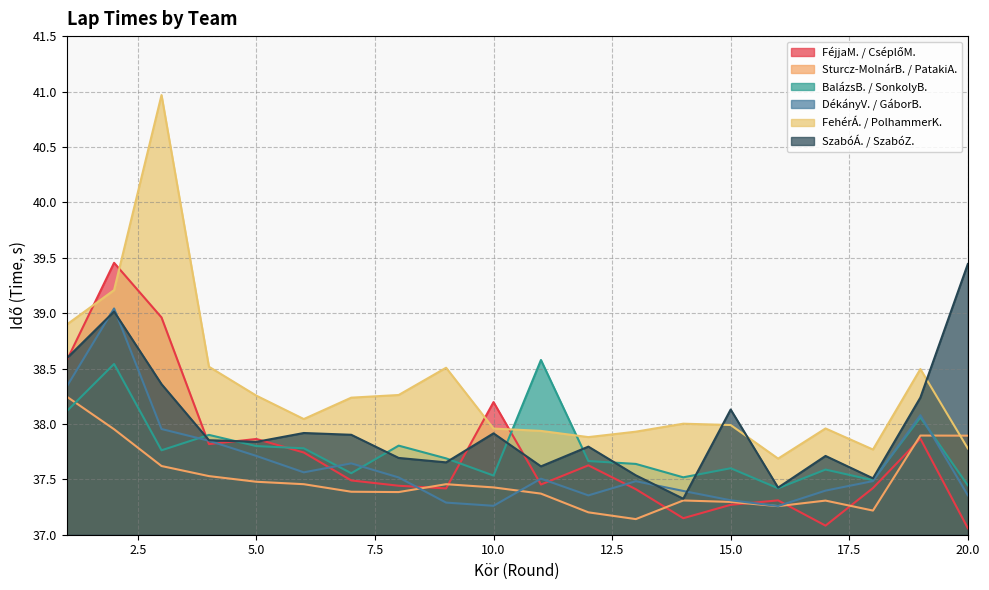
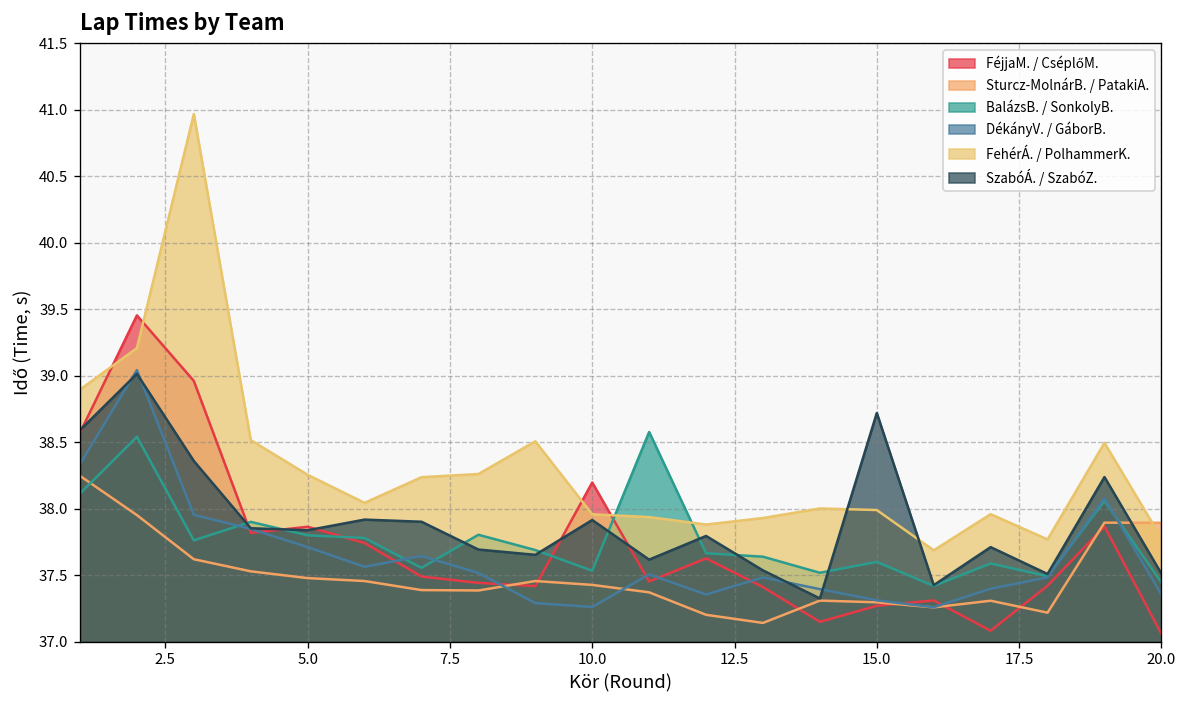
SzabóÁ. / SzabóZ., 15.0: 38.13 -> 38.72
SzabóÁ. / SzabóZ., 20.0: 39.44 -> 37.51
